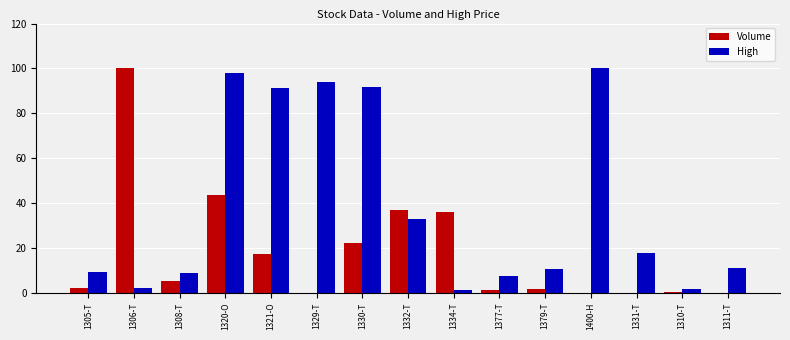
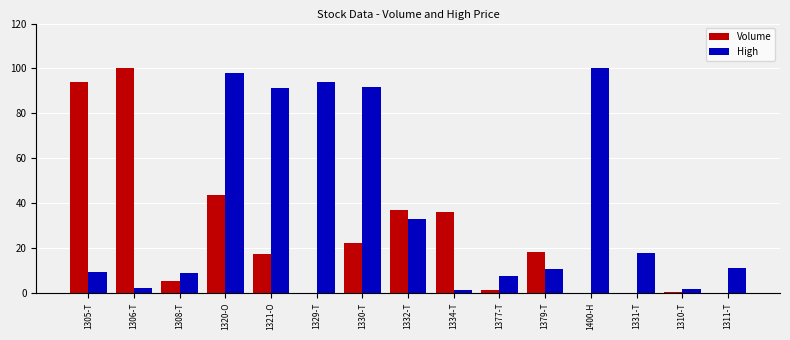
Volume, 1305-T: 2 -> 94
Volume, 1379-T: 2 -> 18
